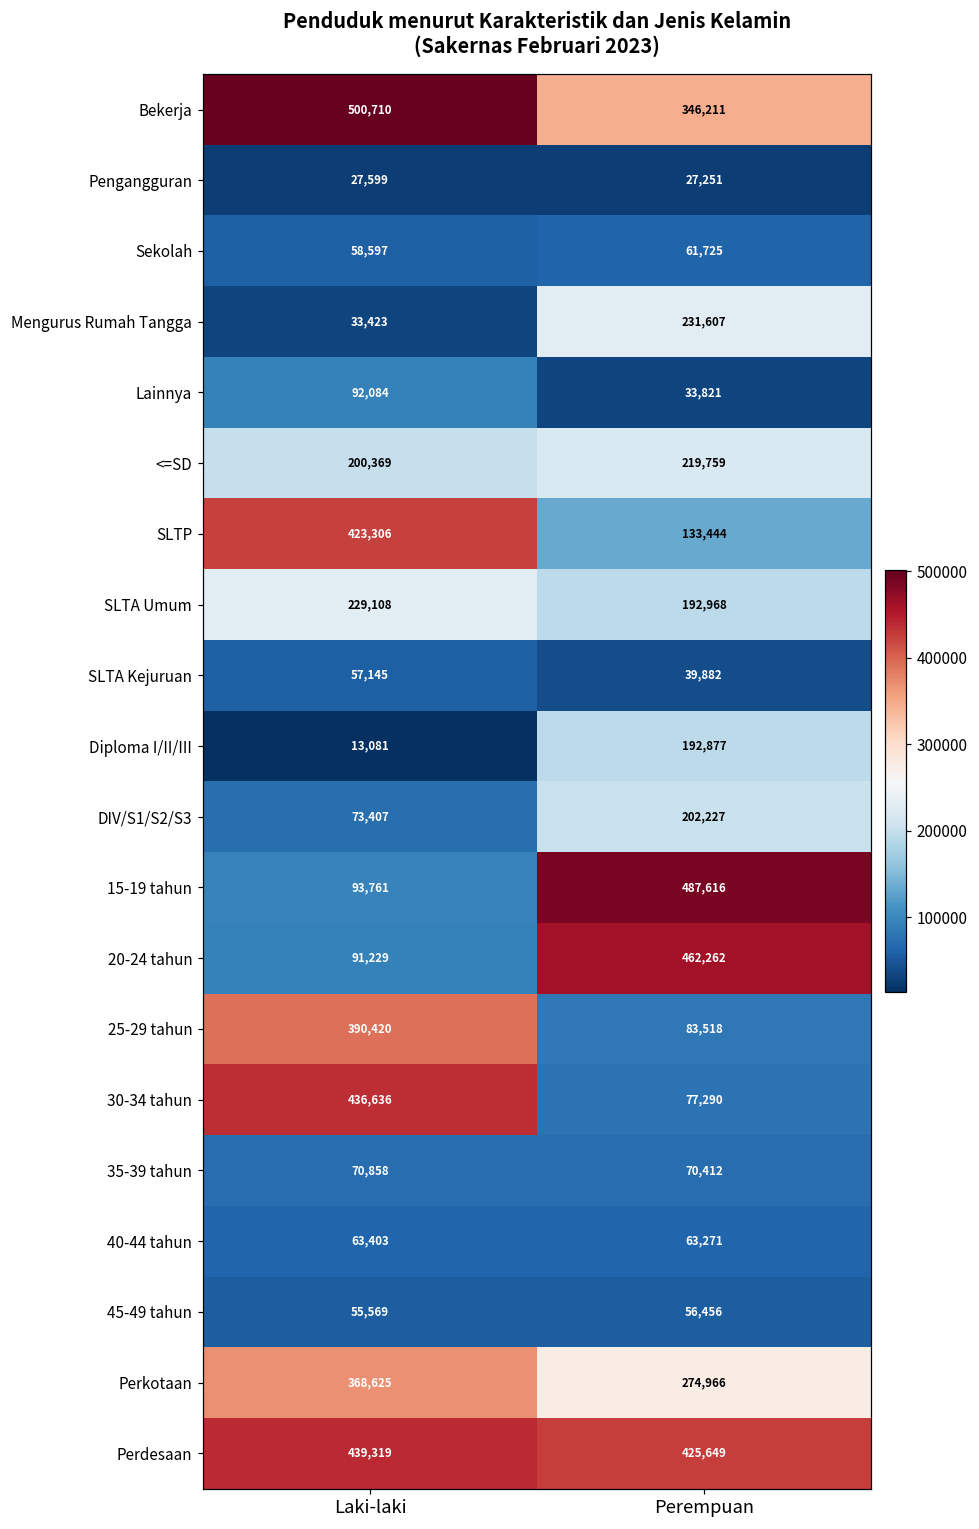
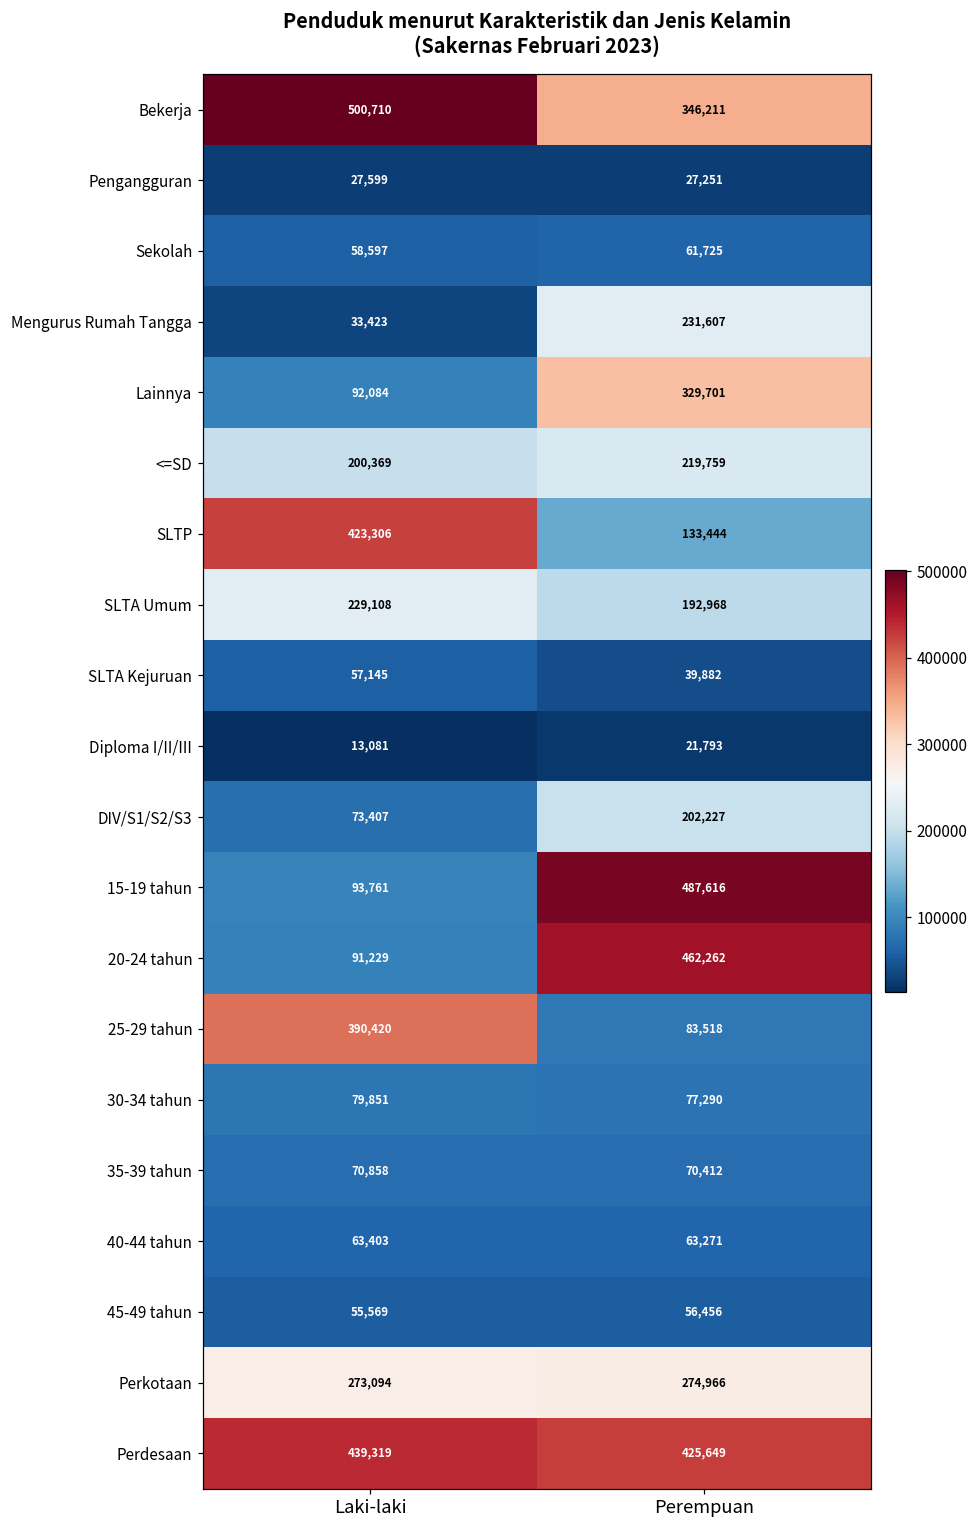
Lainnya, Perempuan: 33,821 -> 329,701
Diploma I/II/III, Perempuan: 192,877 -> 21,793
30-34 tahun, Laki-laki: 436,636 -> 79,851
Perkotaan, Laki-laki: 368,625 -> 273,094
